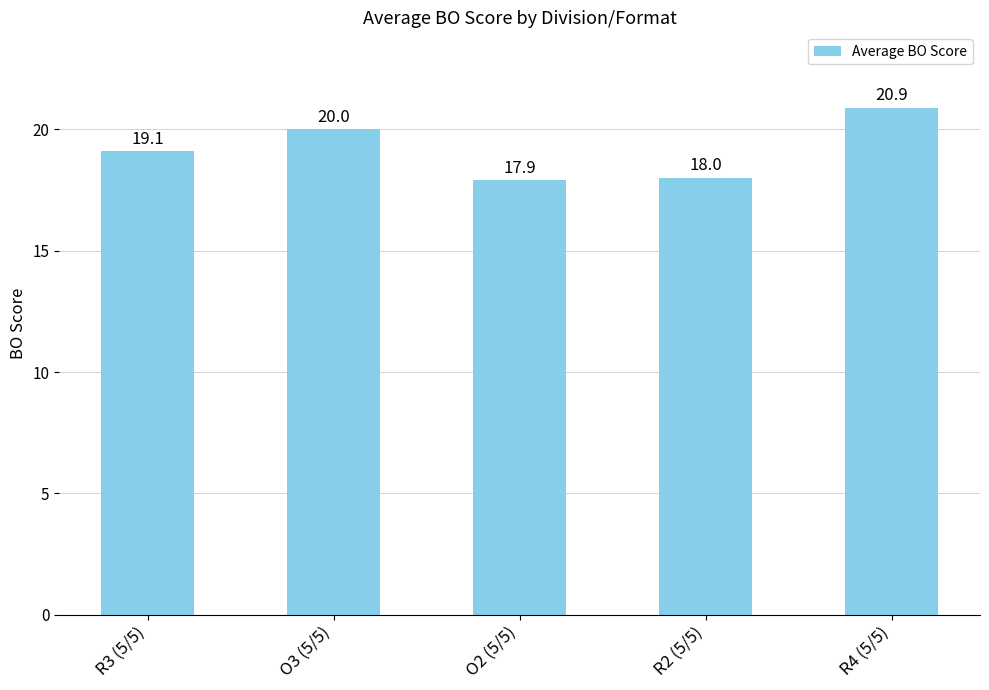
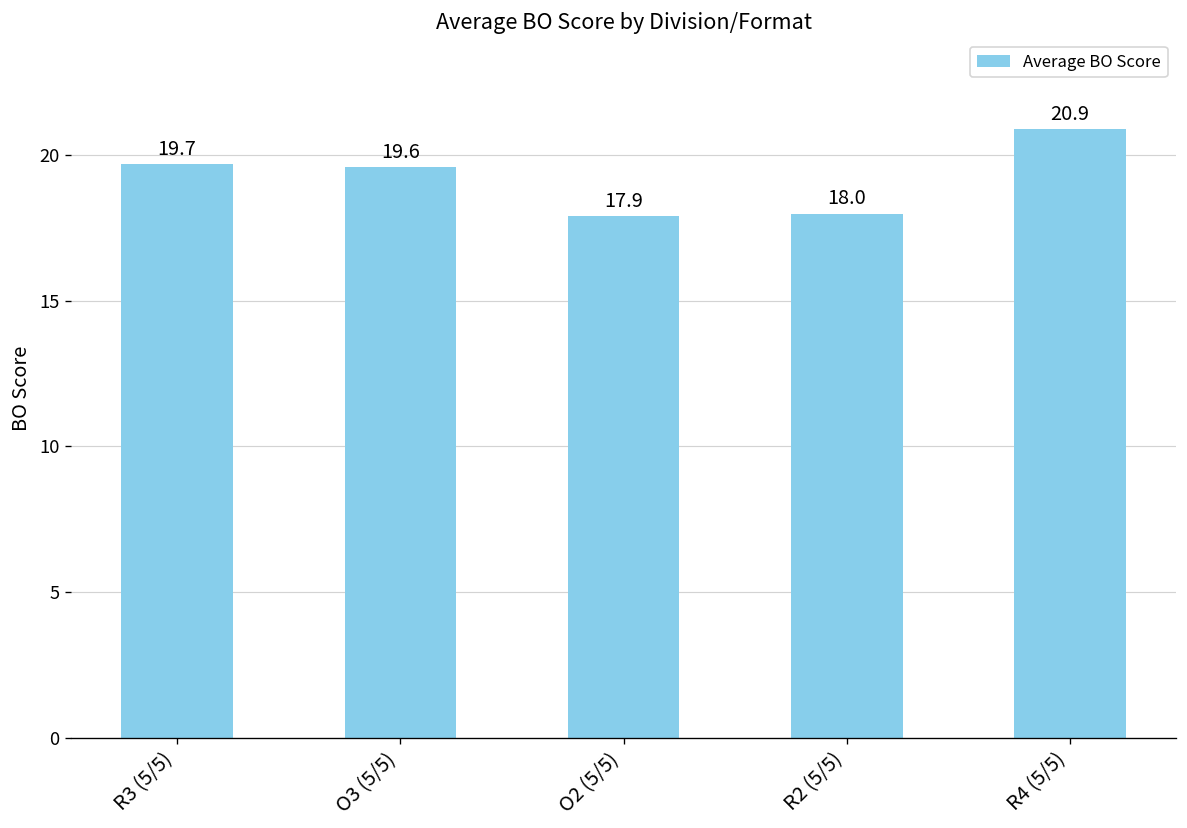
R3 (5/5): 19.1 -> 19.7
O3 (5/5): 20.0 -> 19.6
